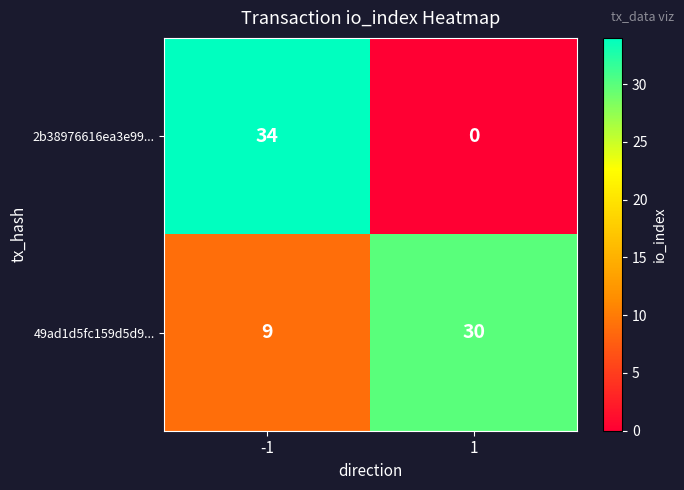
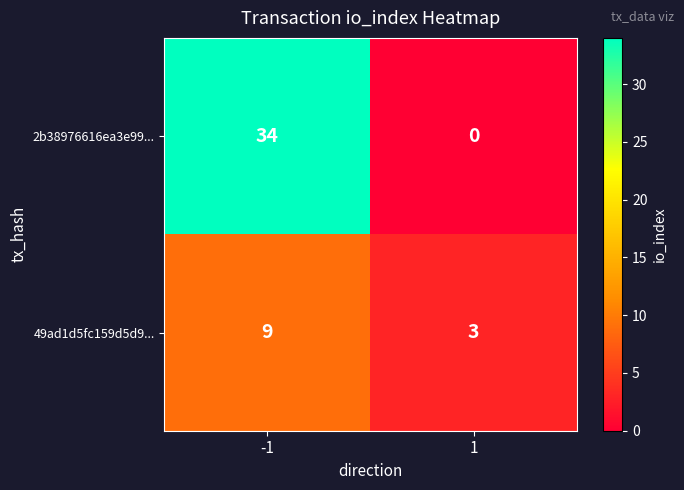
49ad1d5fc159d5d9..., 1: 30 -> 3
